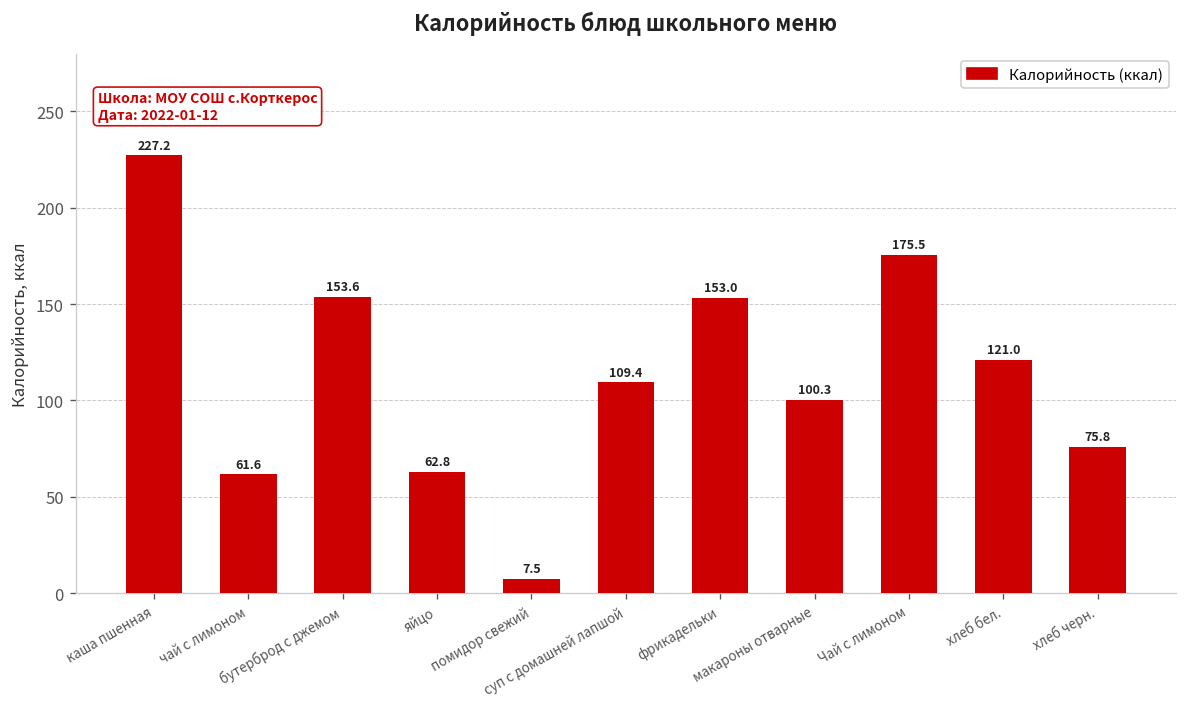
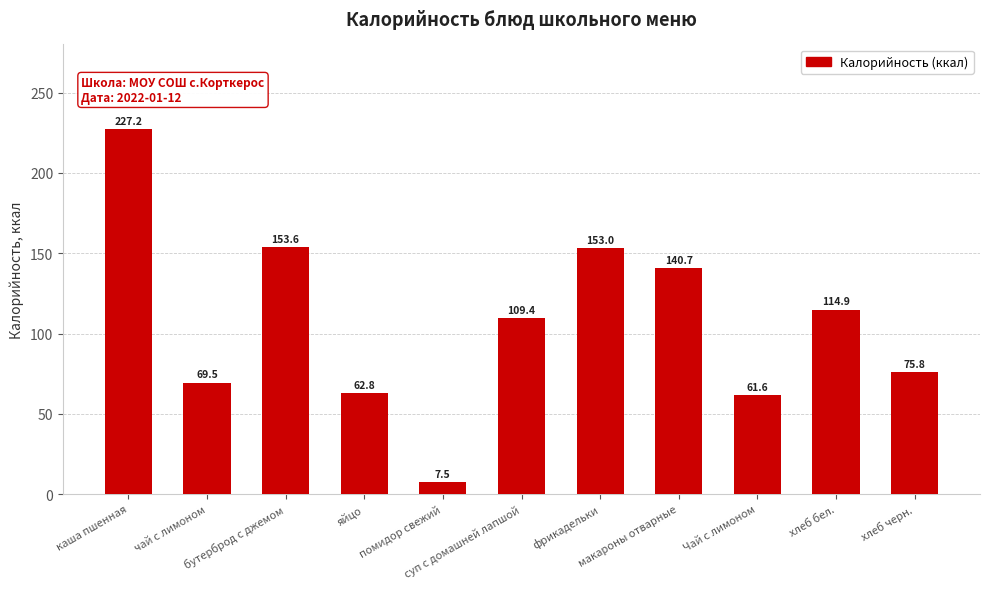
чай с лимоном: 61.6 -> 69.5
макароны отварные: 100.3 -> 140.7
Чай с лимоном: 175.5 -> 61.6
хлеб бел.: 121.0 -> 114.9
